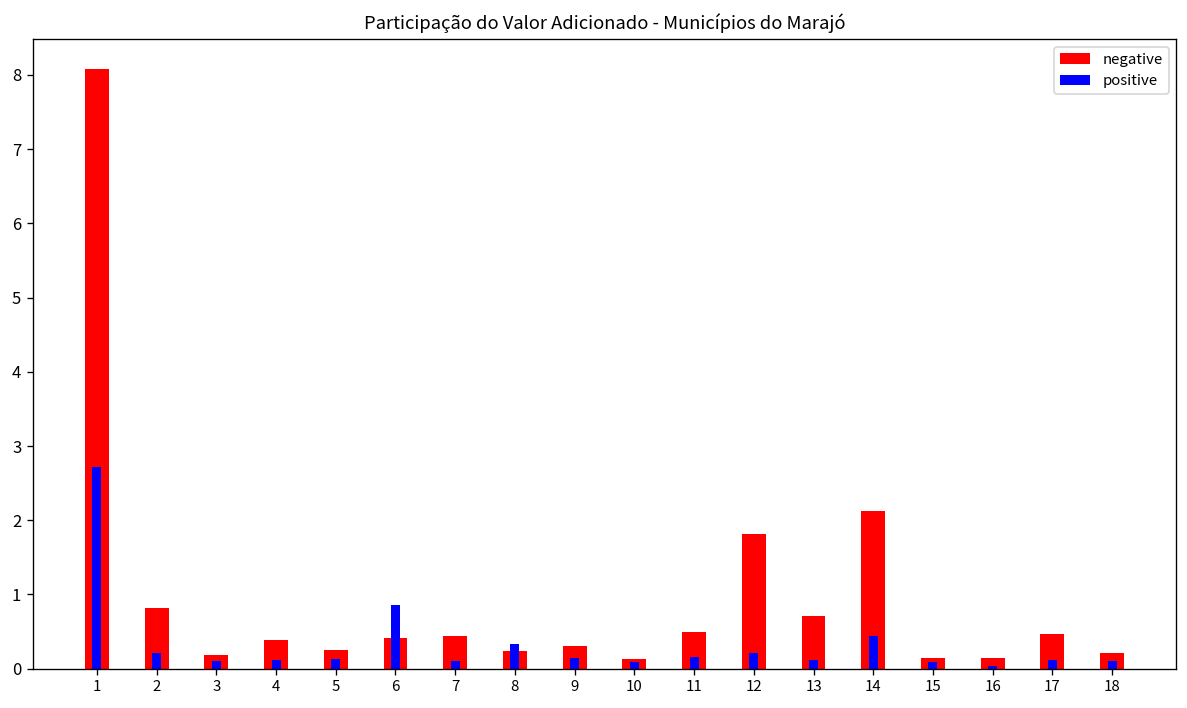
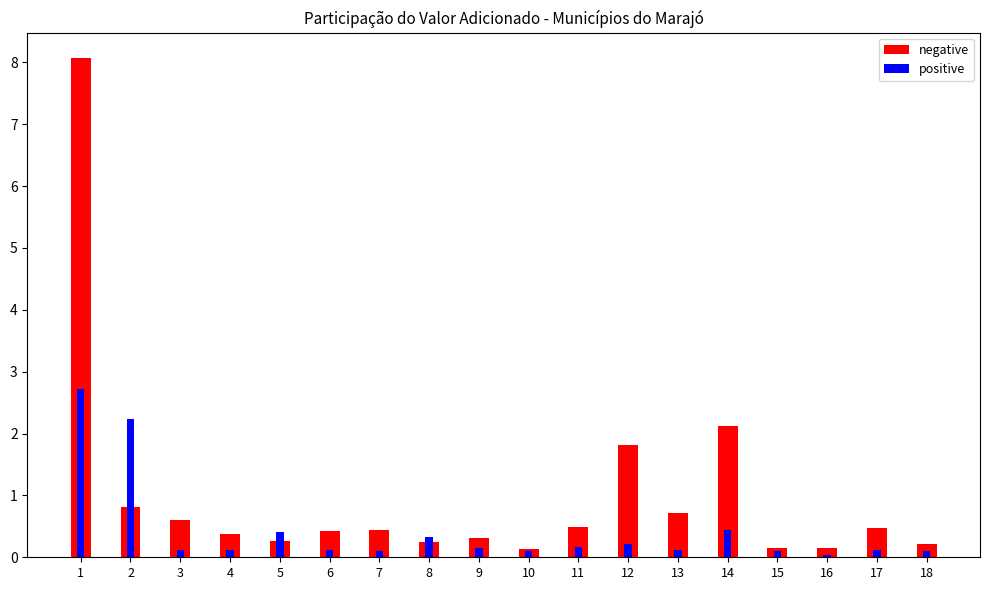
positive, 2: 0.2 -> 2.2
negative, 3: 0.2 -> 0.6
positive, 5: 0.1 -> 0.4
positive, 6: 0.9 -> 0.1
